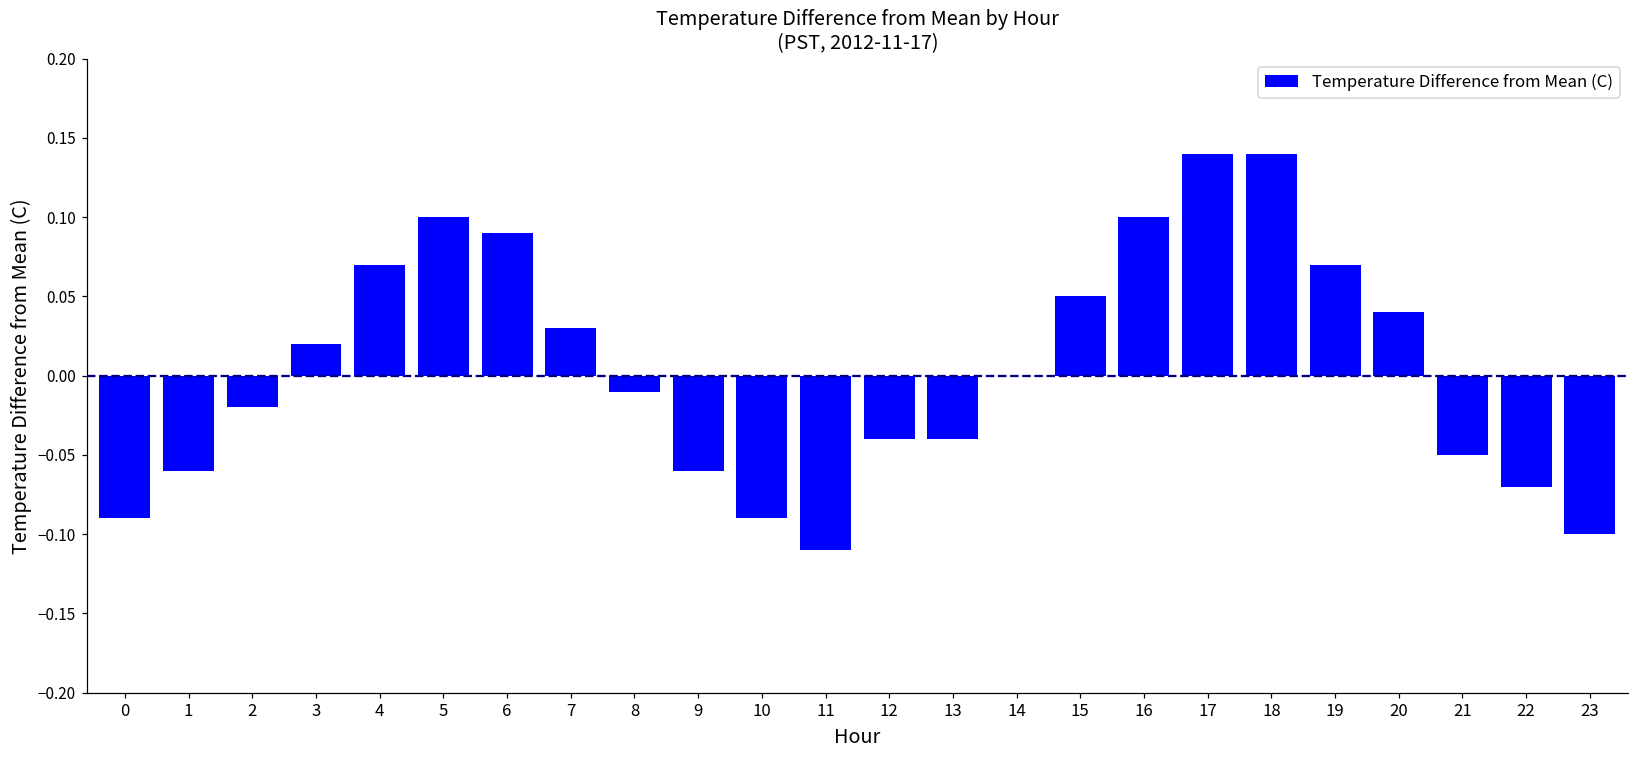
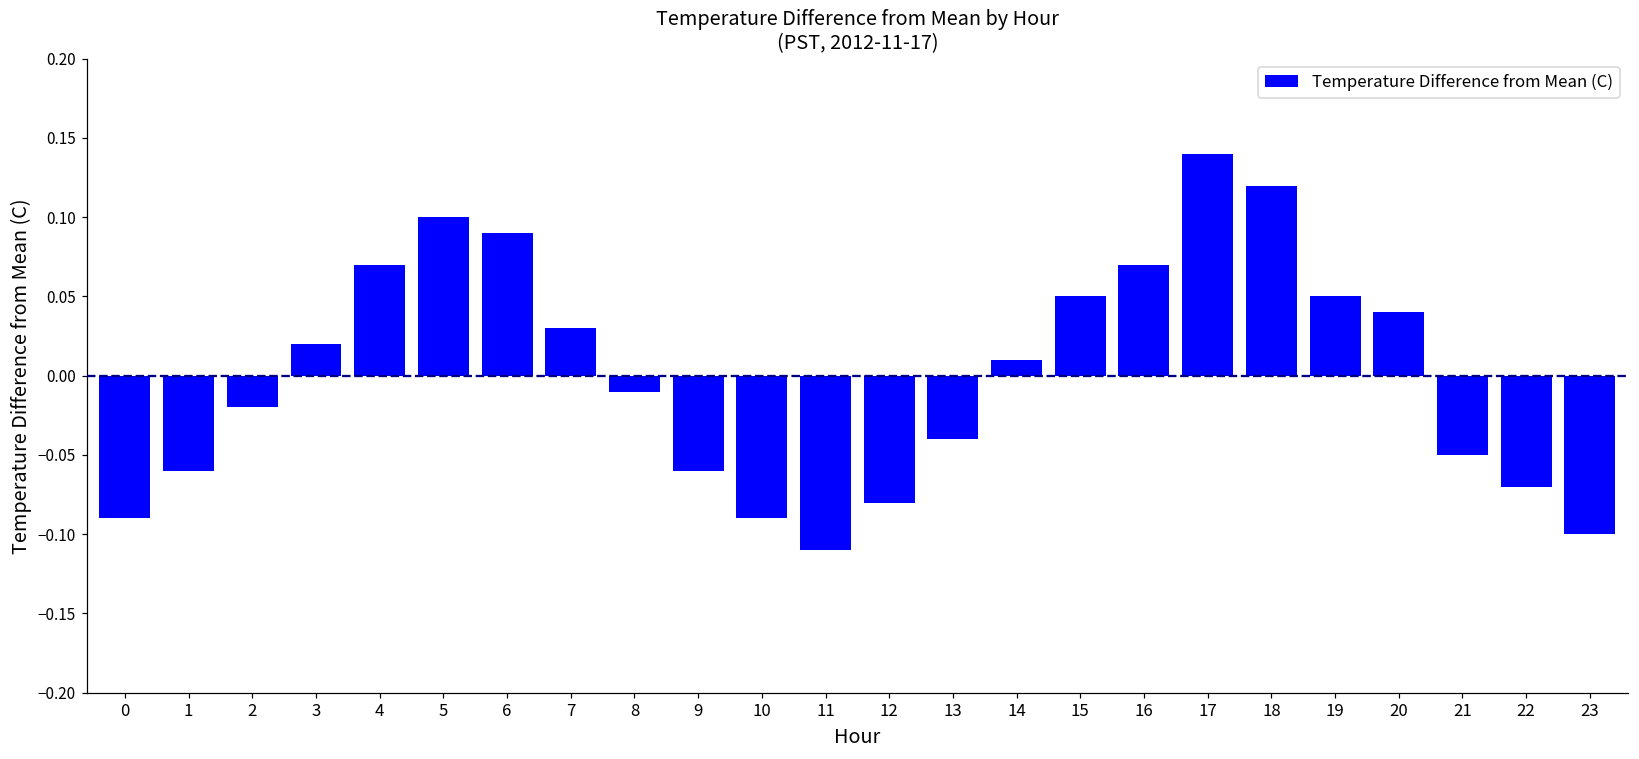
12: -0.040 -> -0.080
14: 0.000 -> 0.010
16: 0.100 -> 0.070
18: 0.140 -> 0.120
19: 0.070 -> 0.050
